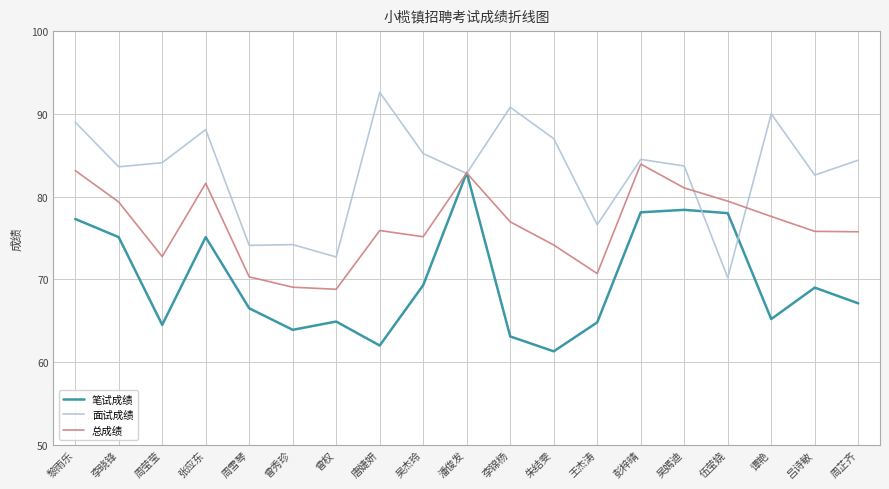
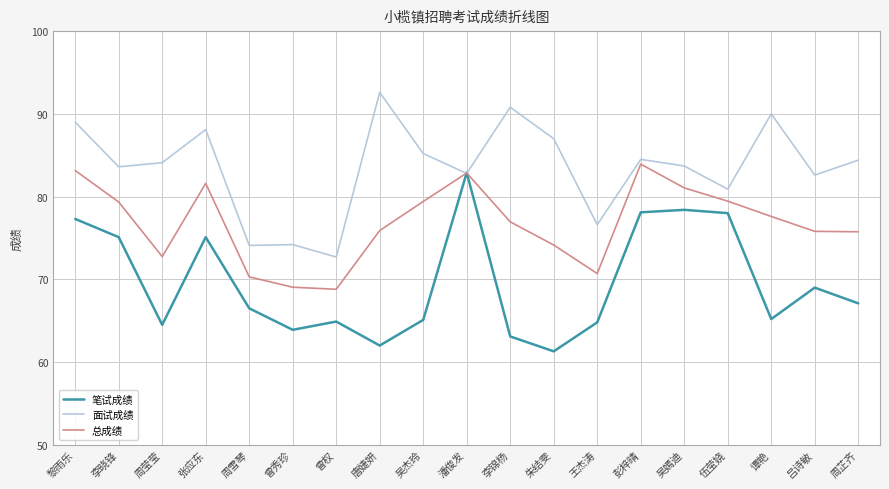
笔试成绩, 吴杰玲: 69 -> 65
总成绩, 吴杰玲: 75 -> 79
面试成绩, 伍莹娆: 70 -> 81
